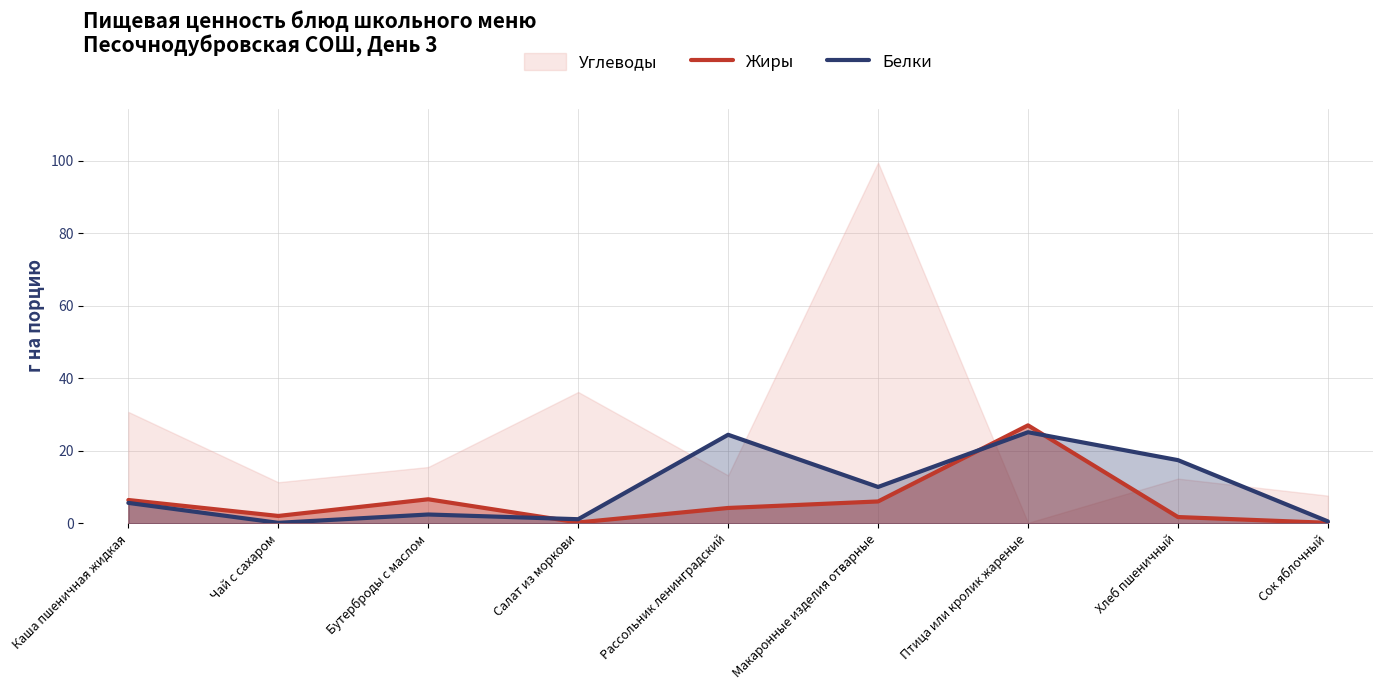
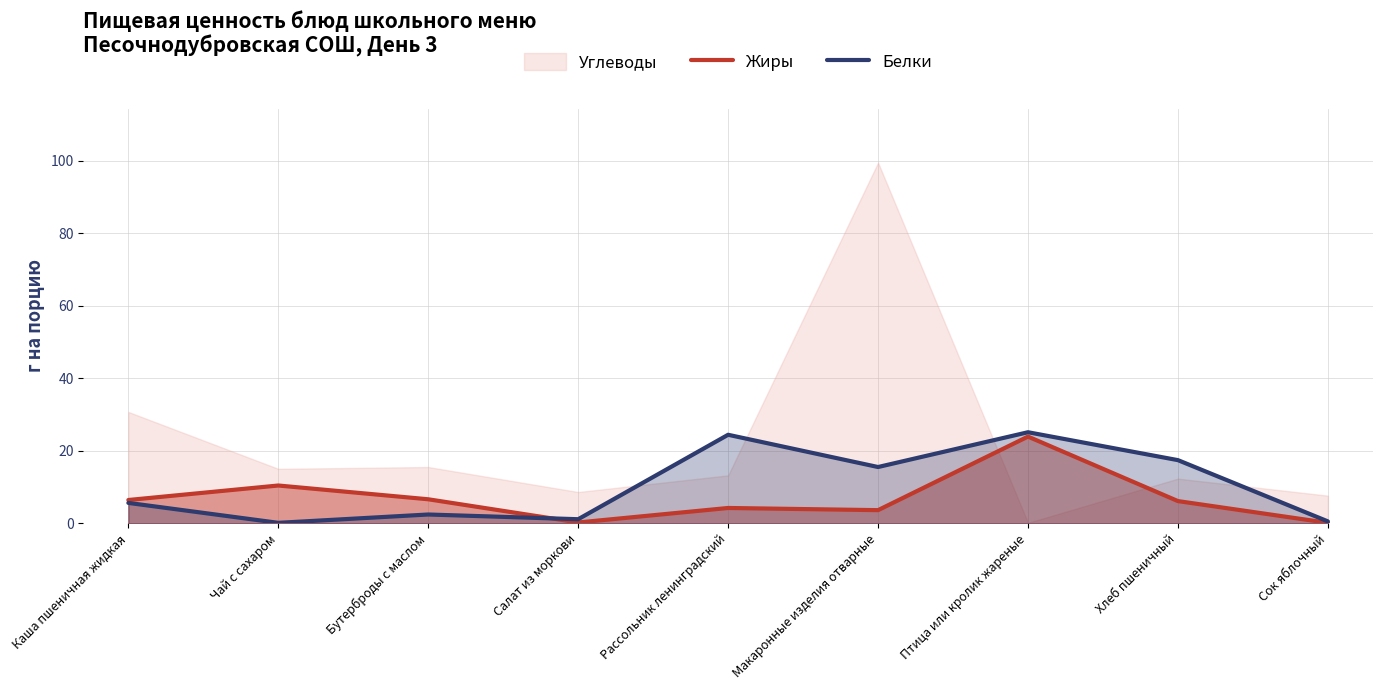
Жиры, Чай с сахаром: 2 -> 10
Углеводы, Чай с сахаром: 11 -> 15
Углеводы, Салат из моркови: 36 -> 9
Жиры, Макаронные изделия отварные: 6 -> 4
Белки, Макаронные изделия отварные: 10 -> 16
Жиры, Птица или кролик жареные: 27 -> 24
Жиры, Хлеб пшеничный: 2 -> 6
